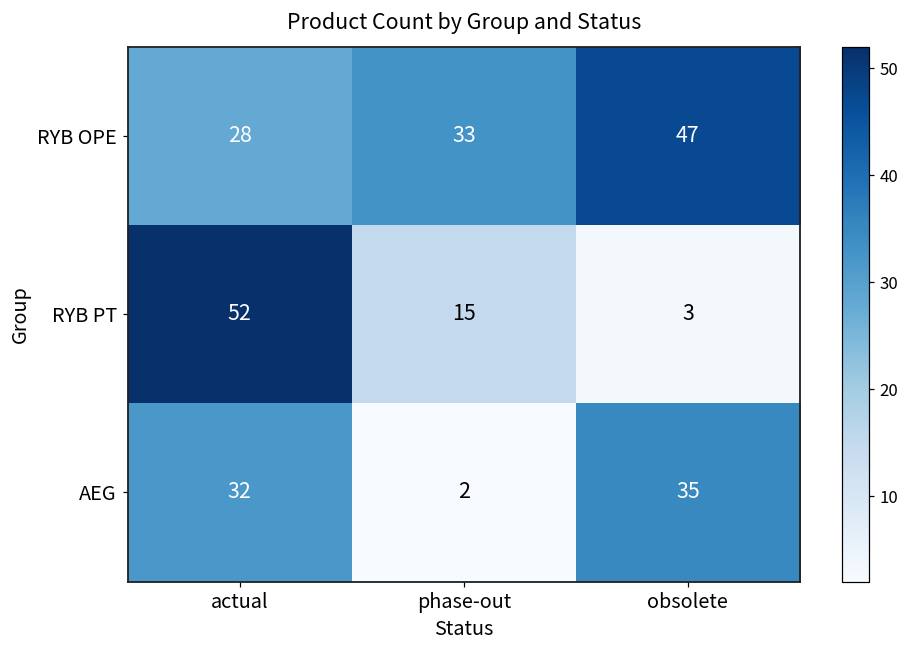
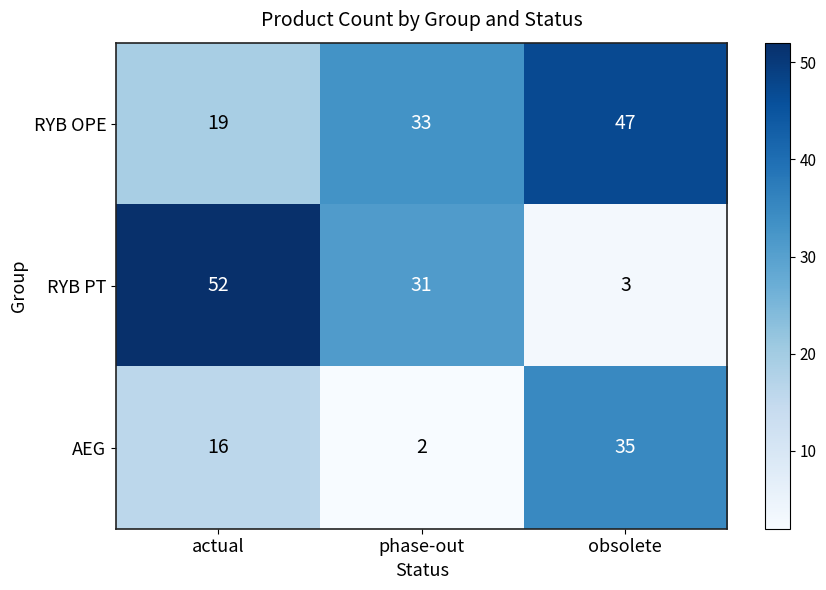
RYB OPE, actual: 28 -> 19
RYB PT, phase-out: 15 -> 31
AEG, actual: 32 -> 16
